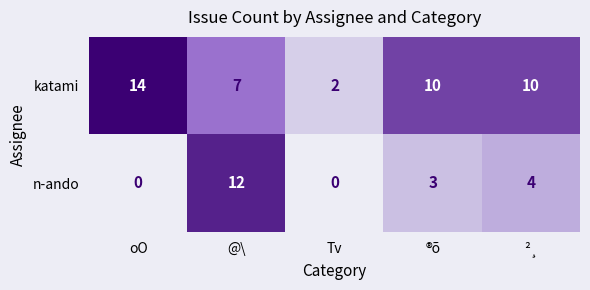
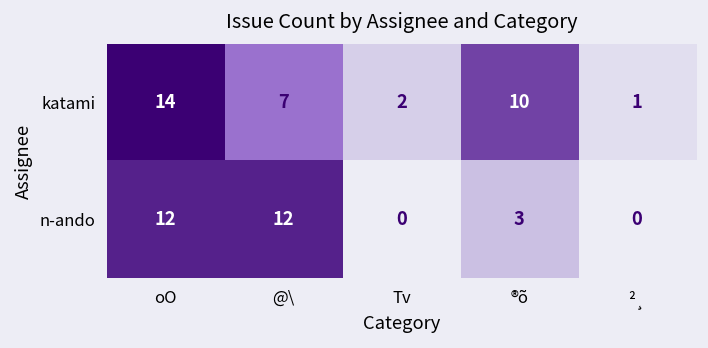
katami, ²¸: 10 -> 1
n-ando, oO: 0 -> 12
n-ando, ²¸: 4 -> 0
